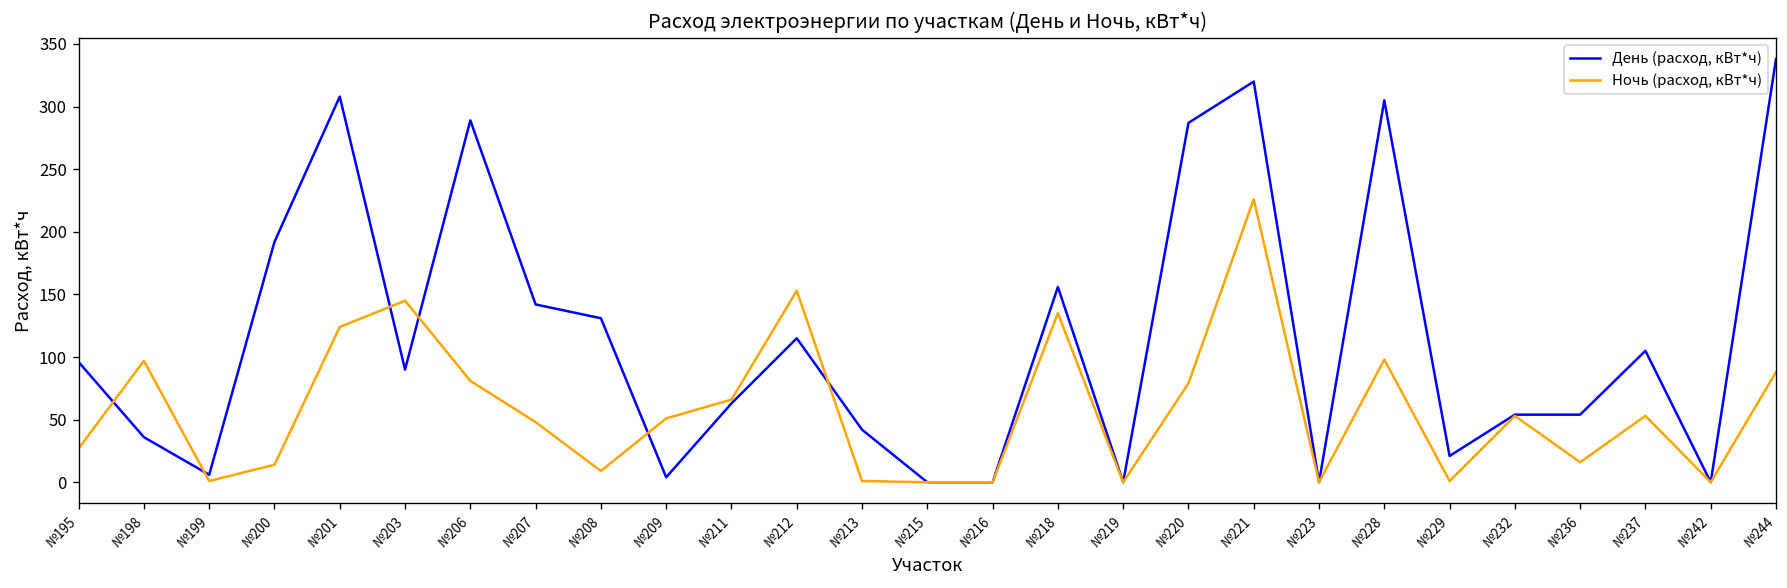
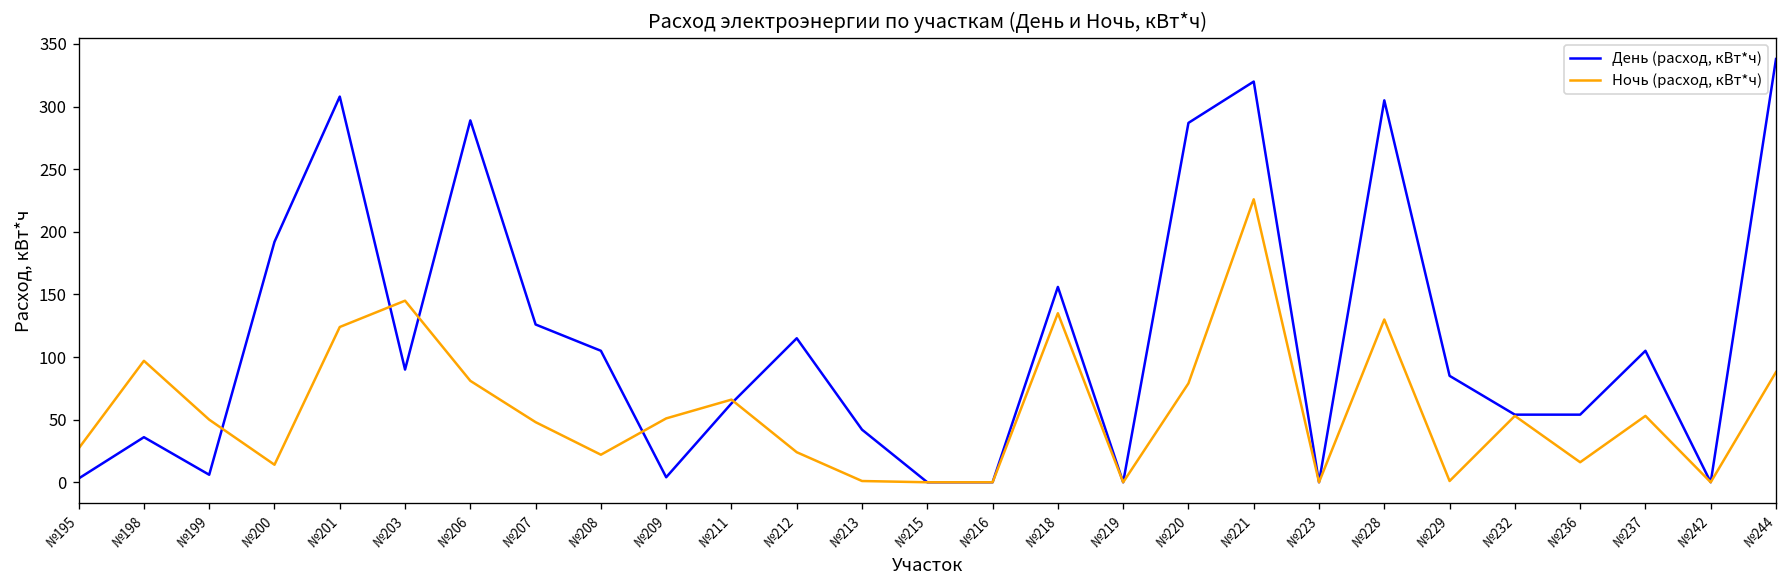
День (расход, кВт*ч), №195: 96 -> 3
Ночь (расход, кВт*ч), №199: 1 -> 50
День (расход, кВт*ч), №207: 142 -> 126
День (расход, кВт*ч), №208: 131 -> 105
Ночь (расход, кВт*ч), №208: 9 -> 22
Ночь (расход, кВт*ч), №212: 153 -> 24
Ночь (расход, кВт*ч), №228: 98 -> 130
День (расход, кВт*ч), №229: 21 -> 85
